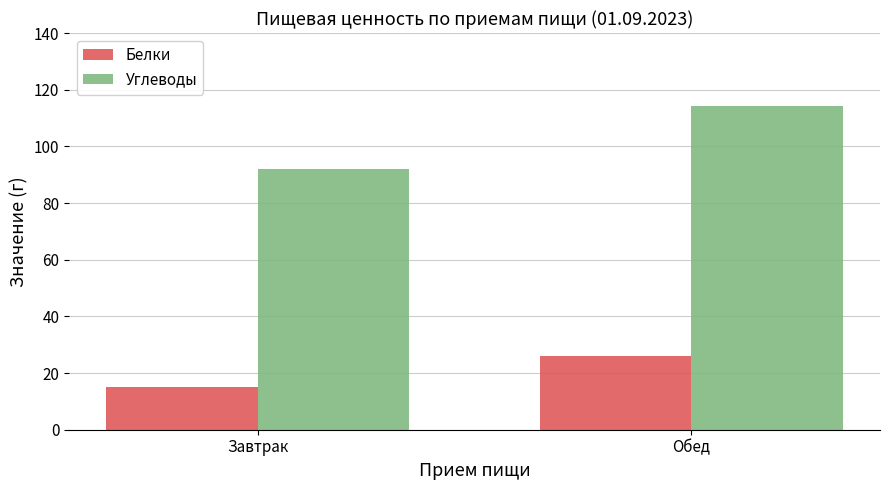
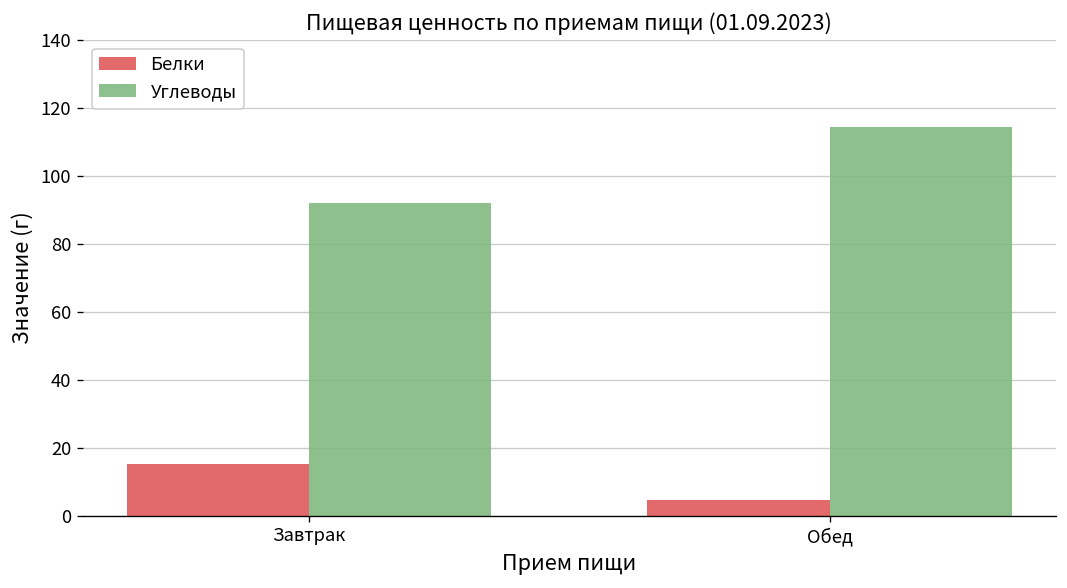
Белки, Обед: 26 -> 5
